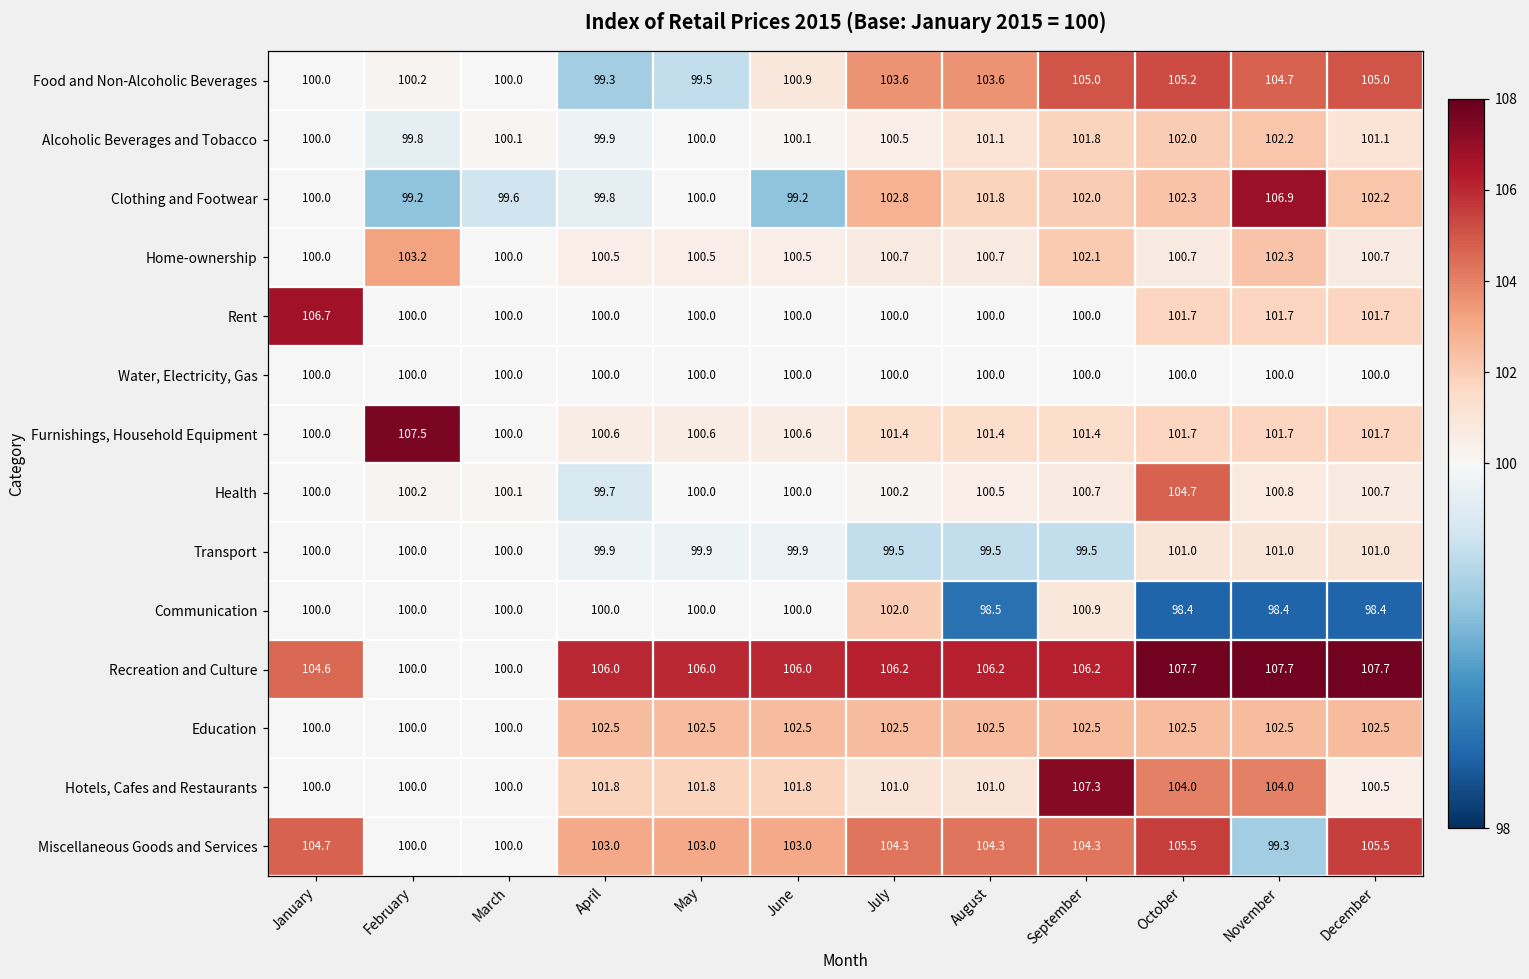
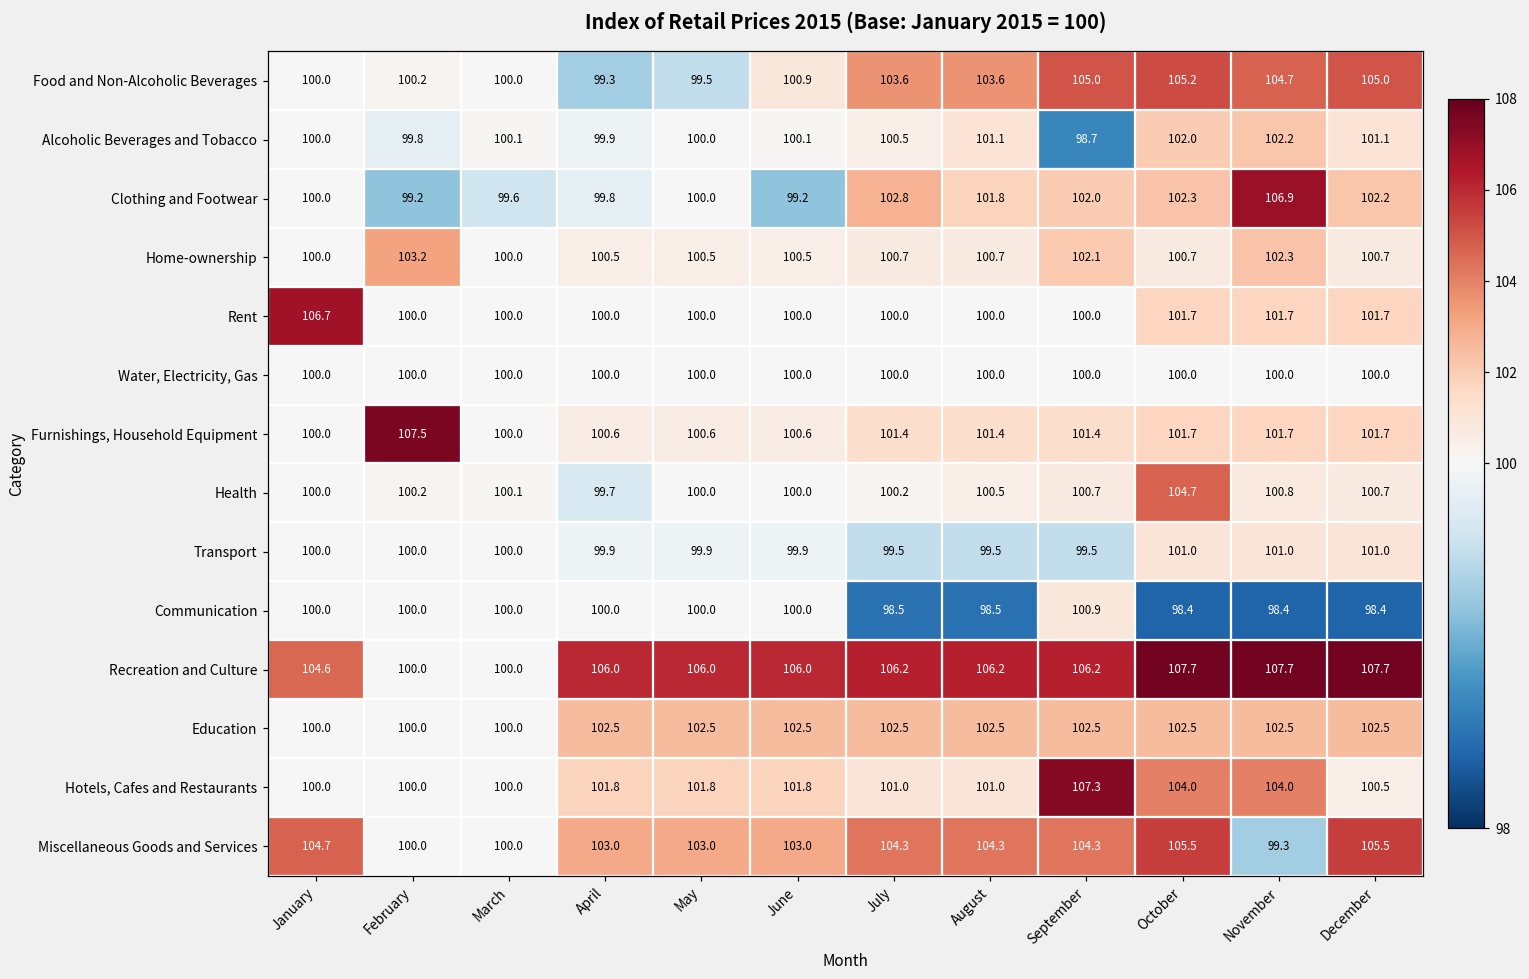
Alcoholic Beverages and Tobacco, September: 101.8 -> 98.7
Communication, July: 102.0 -> 98.5
